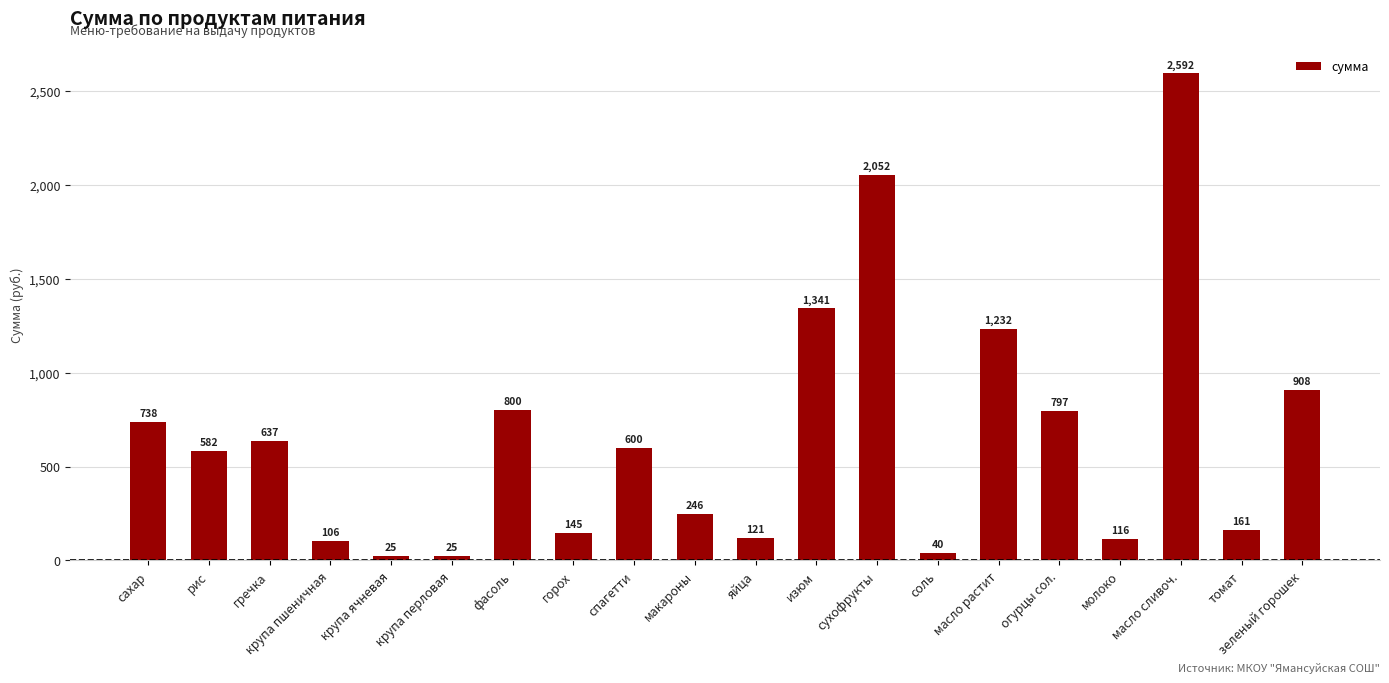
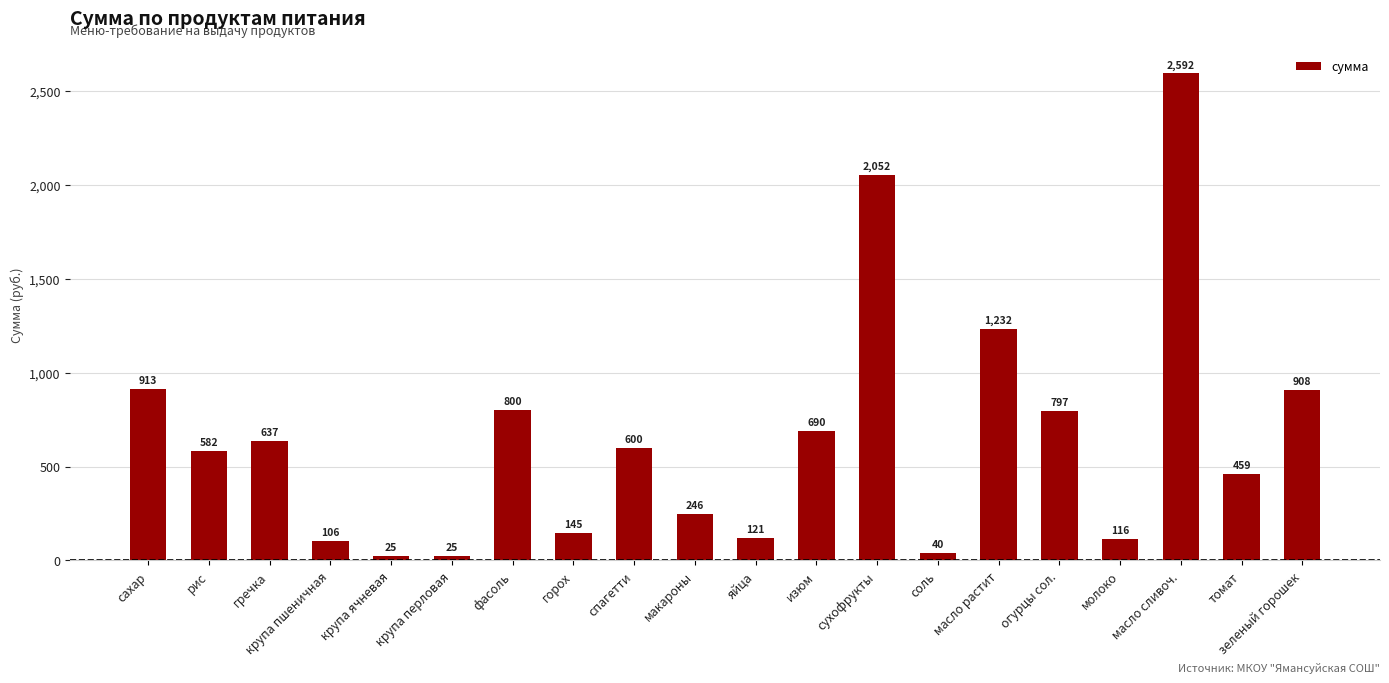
сахар: 738 -> 913
изюм: 1,341 -> 690
томат: 161 -> 459
